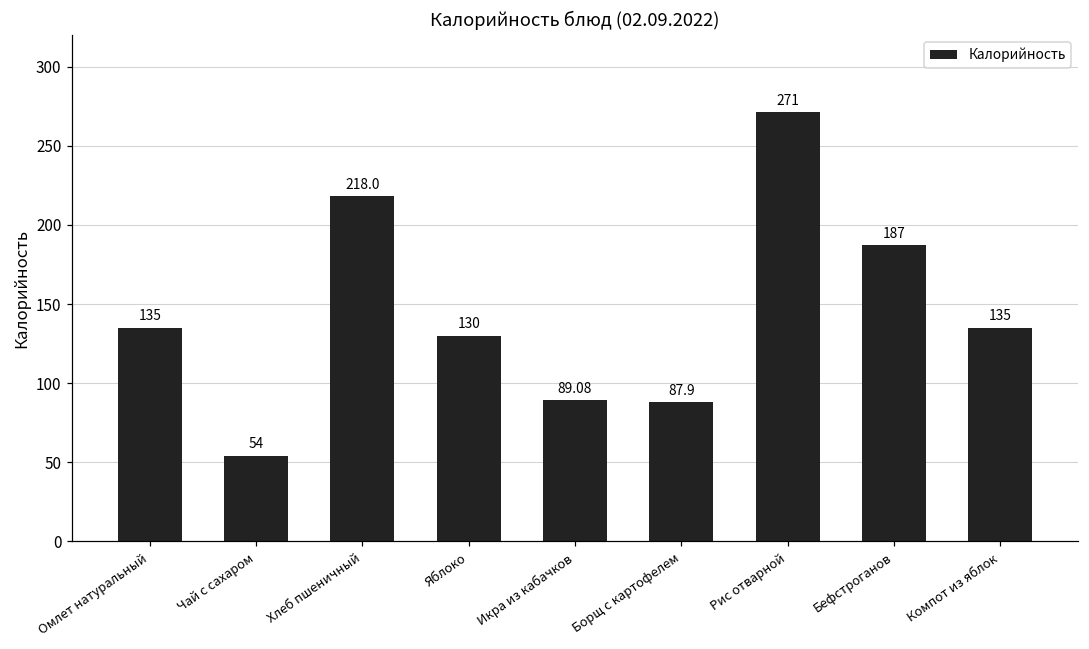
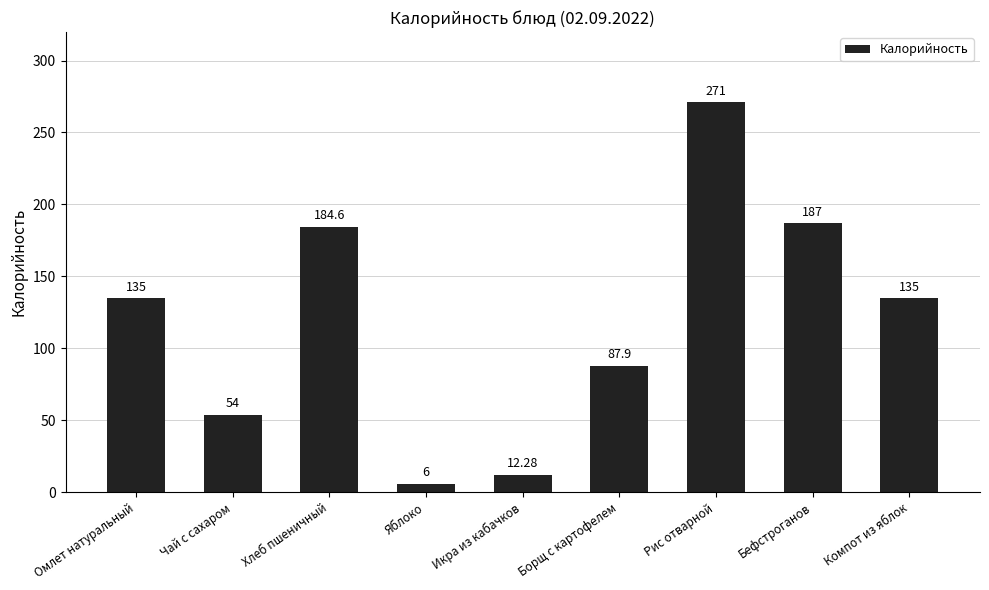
Хлеб пшеничный: 218.0 -> 184.6
Яблоко: 130 -> 6
Икра из кабачков: 89.08 -> 12.28
